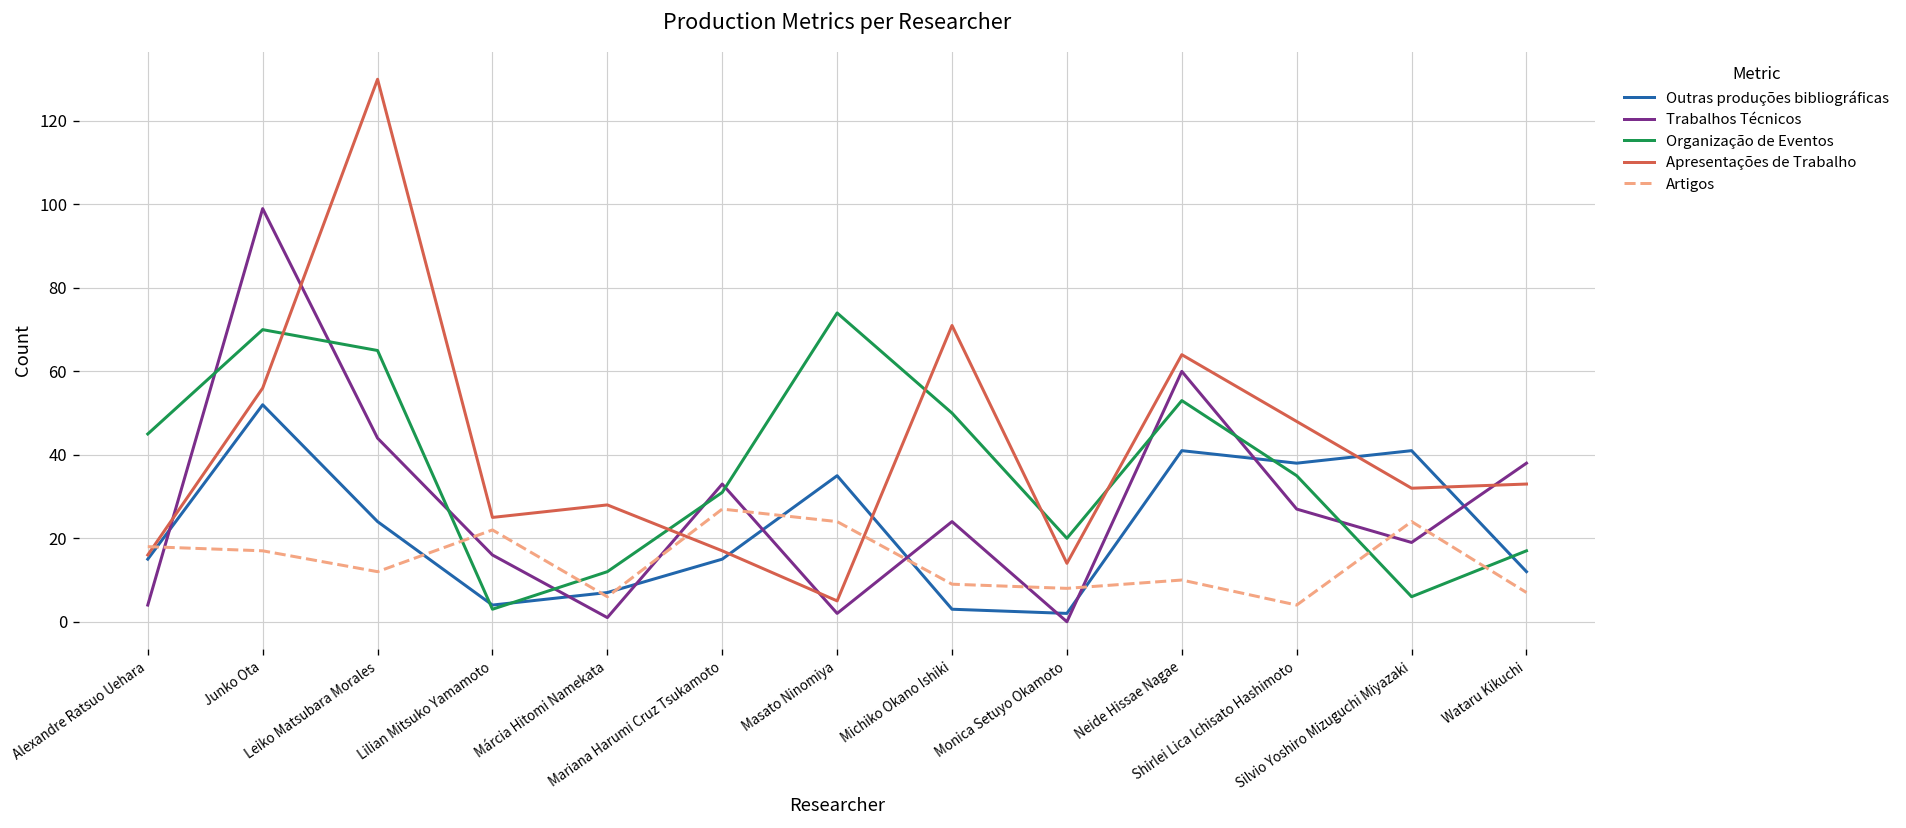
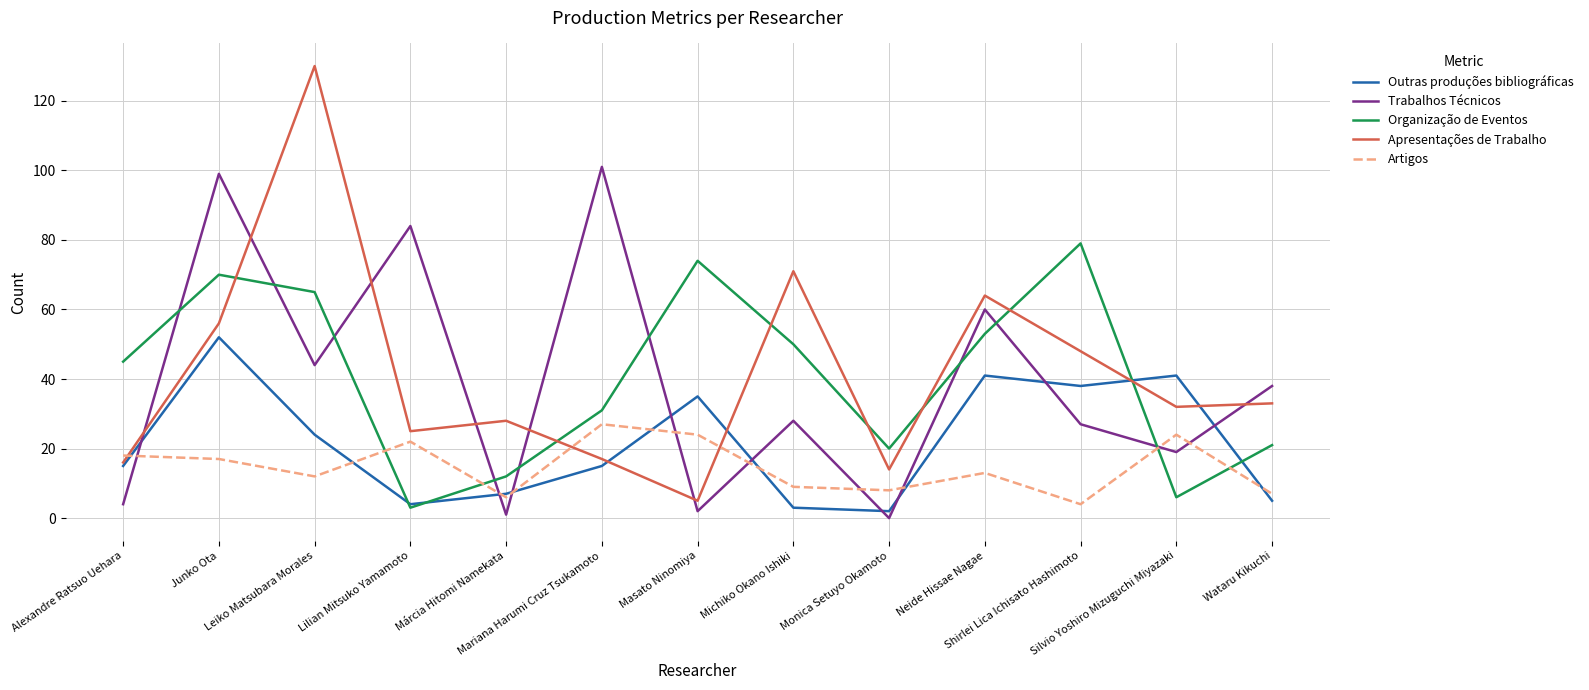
Trabalhos Técnicos, Lilian Mitsuko Yamamoto: 16 -> 84
Trabalhos Técnicos, Mariana Harumi Cruz Tsukamoto: 33 -> 101
Trabalhos Técnicos, Michiko Okano Ishiki: 24 -> 28
Artigos, Neide Hissae Nagae: 10 -> 13
Organização de Eventos, Shirlei Lica Ichisato Hashimoto: 35 -> 79
Outras produções bibliográficas, Wataru Kikuchi: 12 -> 5
Organização de Eventos, Wataru Kikuchi: 17 -> 21
